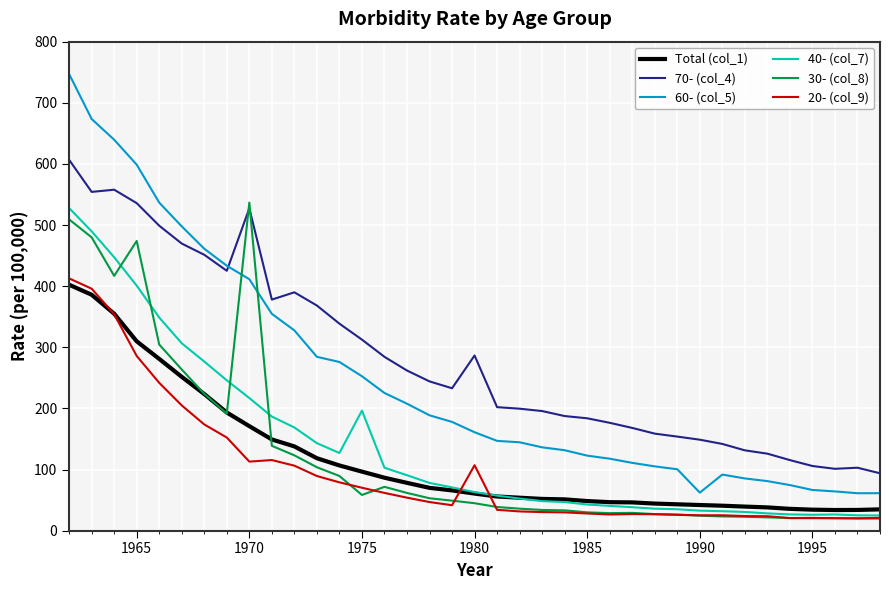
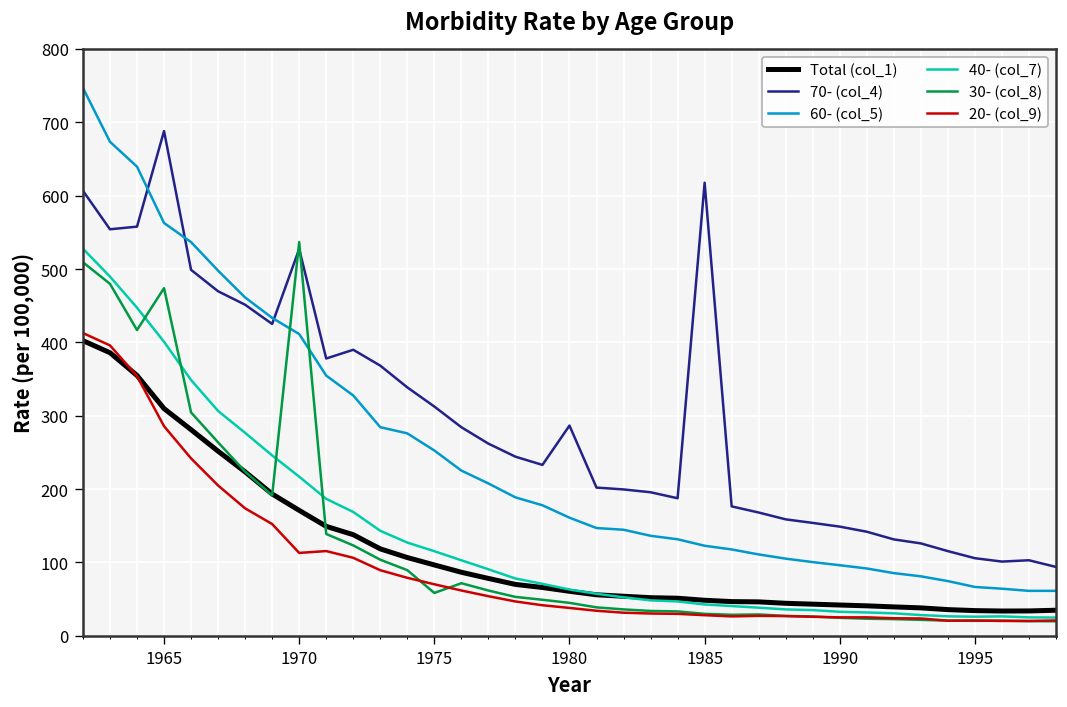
70- (col_4), 1965: 540 -> 690
60- (col_5), 1965: 600 -> 560
40- (col_7), 1975: 200 -> 120
20- (col_9), 1980: 110 -> 40
70- (col_4), 1985: 180 -> 620
60- (col_5), 1990: 60 -> 100
